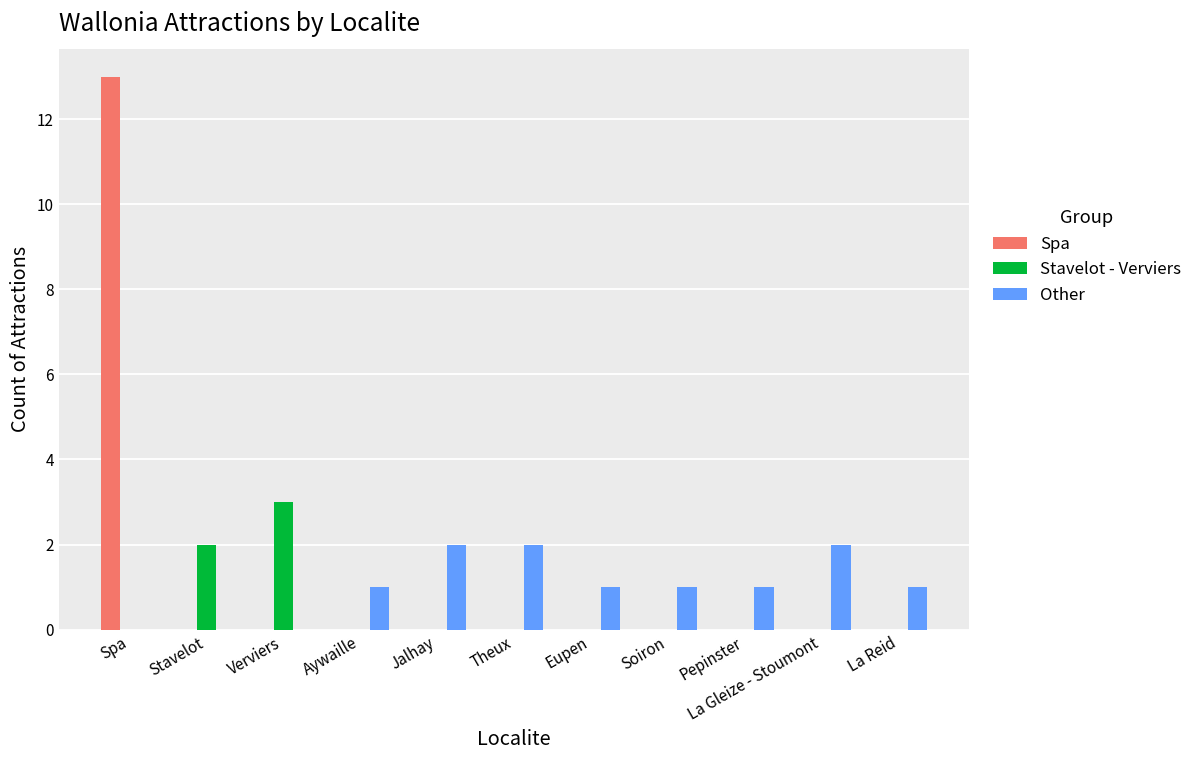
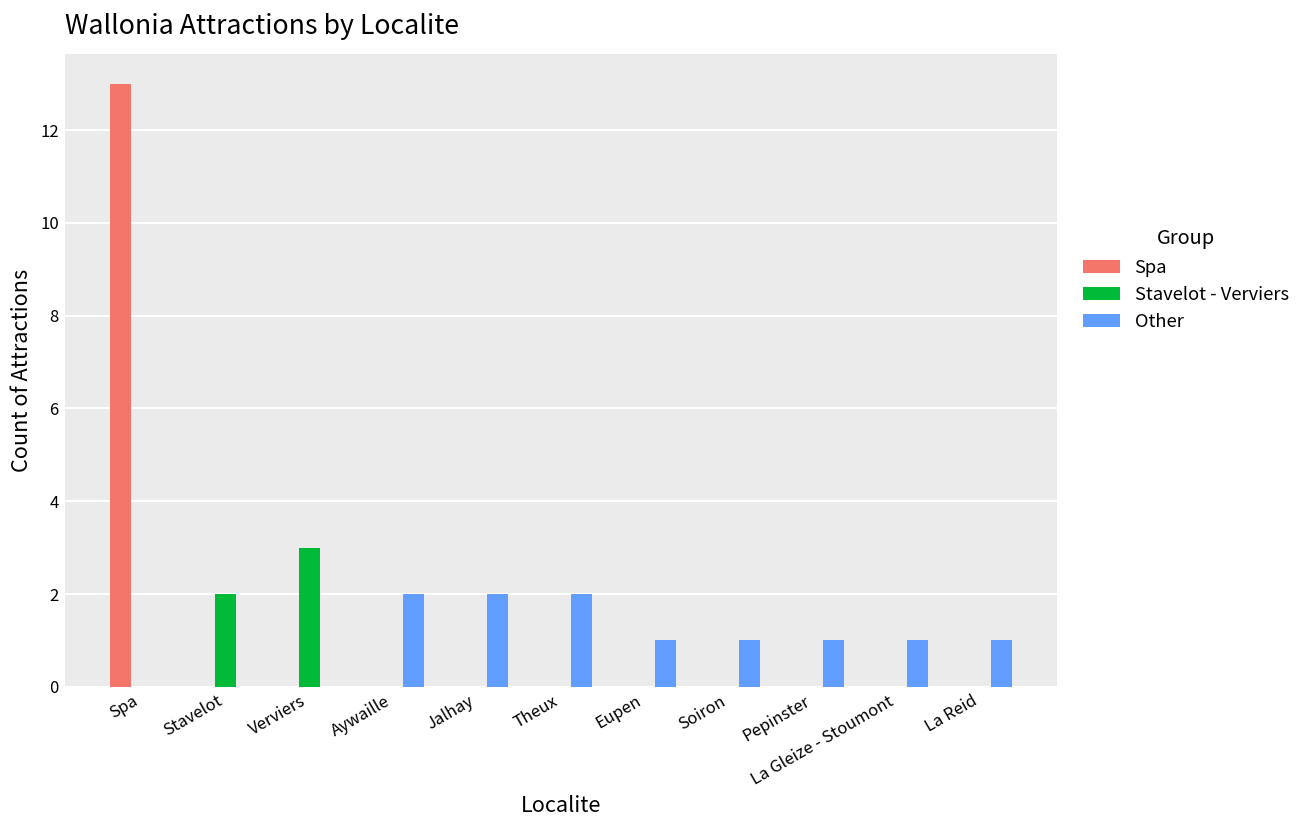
Other, Aywaille: 1 -> 2
Other, La Gleize - Stoumont: 2 -> 1
